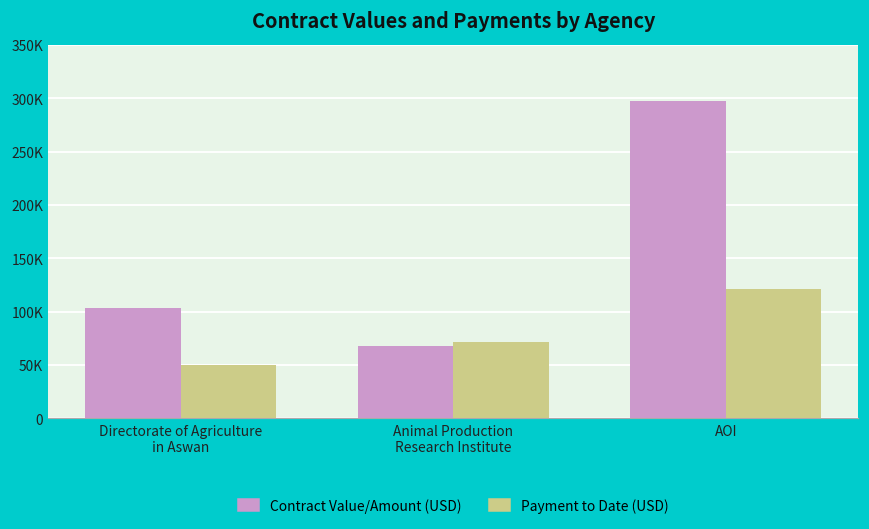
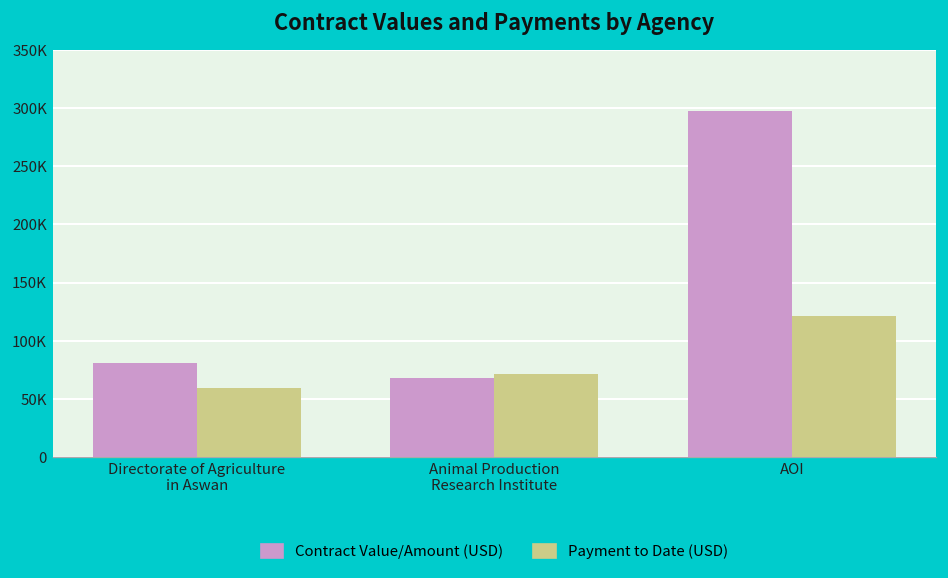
Contract Value/Amount (USD), Directorate of Agriculture in Aswan: 100000 -> 80000
Payment to Date (USD), Directorate of Agriculture in Aswan: 50000 -> 60000
